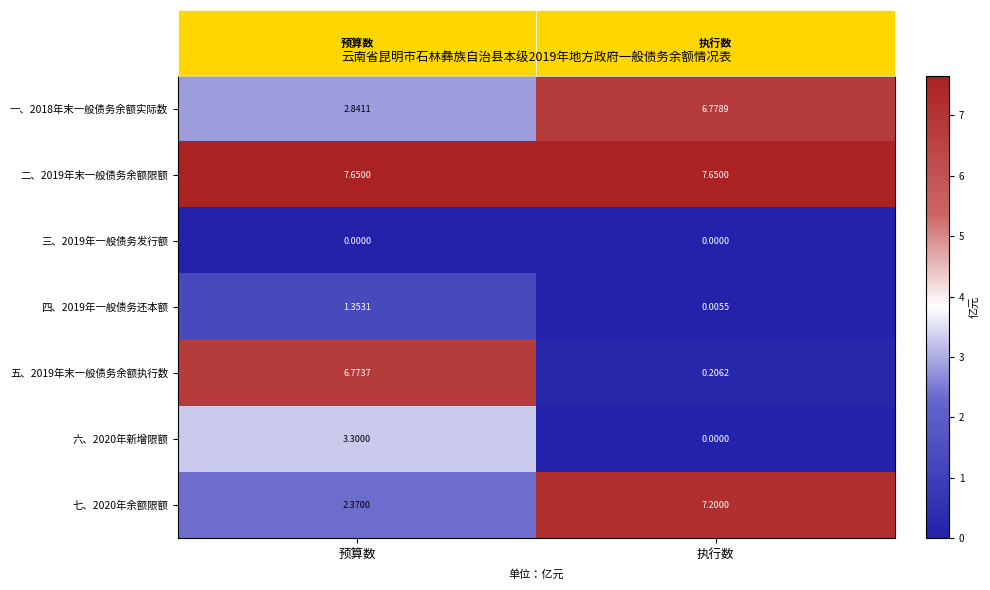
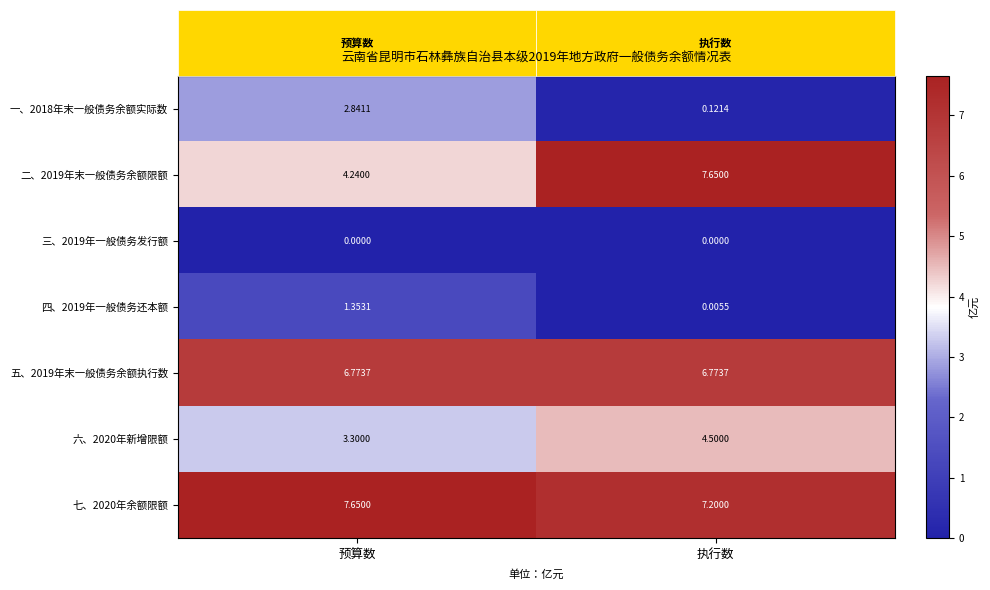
一、2018年末一般债务余额实际数, 执行数: 6.7789 -> 0.1214
二、2019年末一般债务余额限额, 预算数: 7.6500 -> 4.2400
五、2019年末一般债务余额执行数, 执行数: 0.2062 -> 6.7737
六、2020年新增限额, 执行数: 0.0000 -> 4.5000
七、2020年余额限额, 预算数: 2.3700 -> 7.6500
